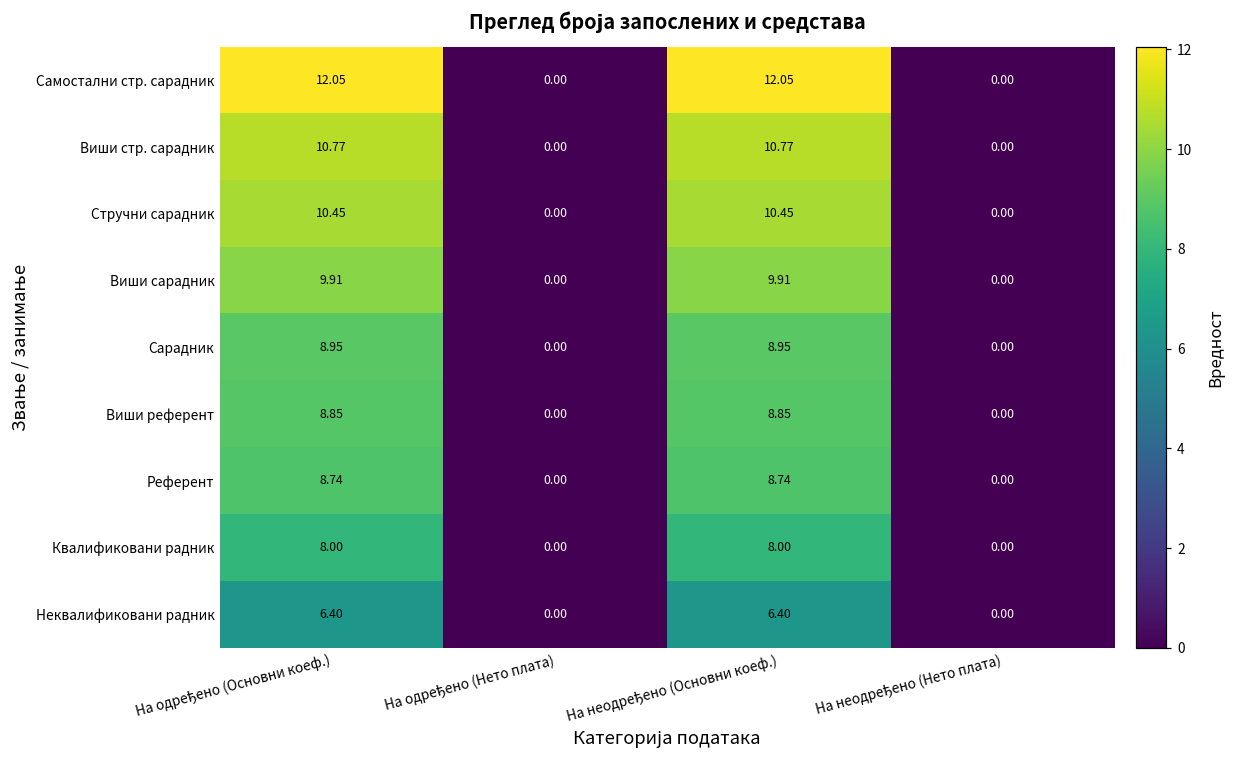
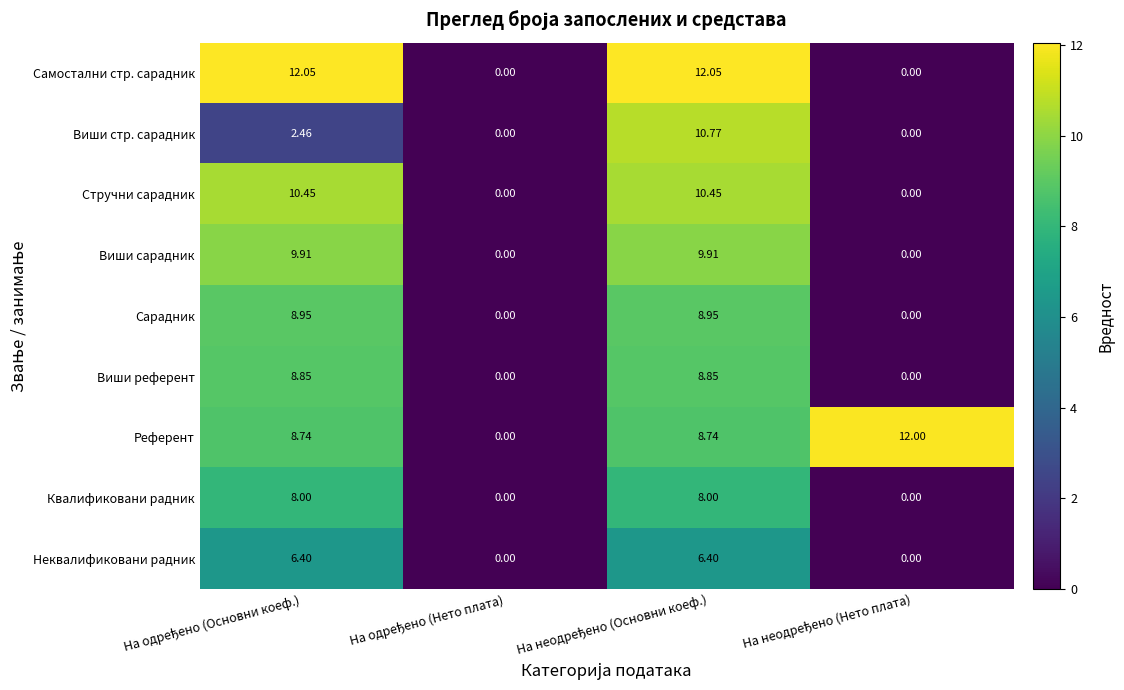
Виши стр. сарадник, На одређено (Основни коеф.): 10.77 -> 2.46
Референт, На неодређено (Нето плата): 0.00 -> 12.00
